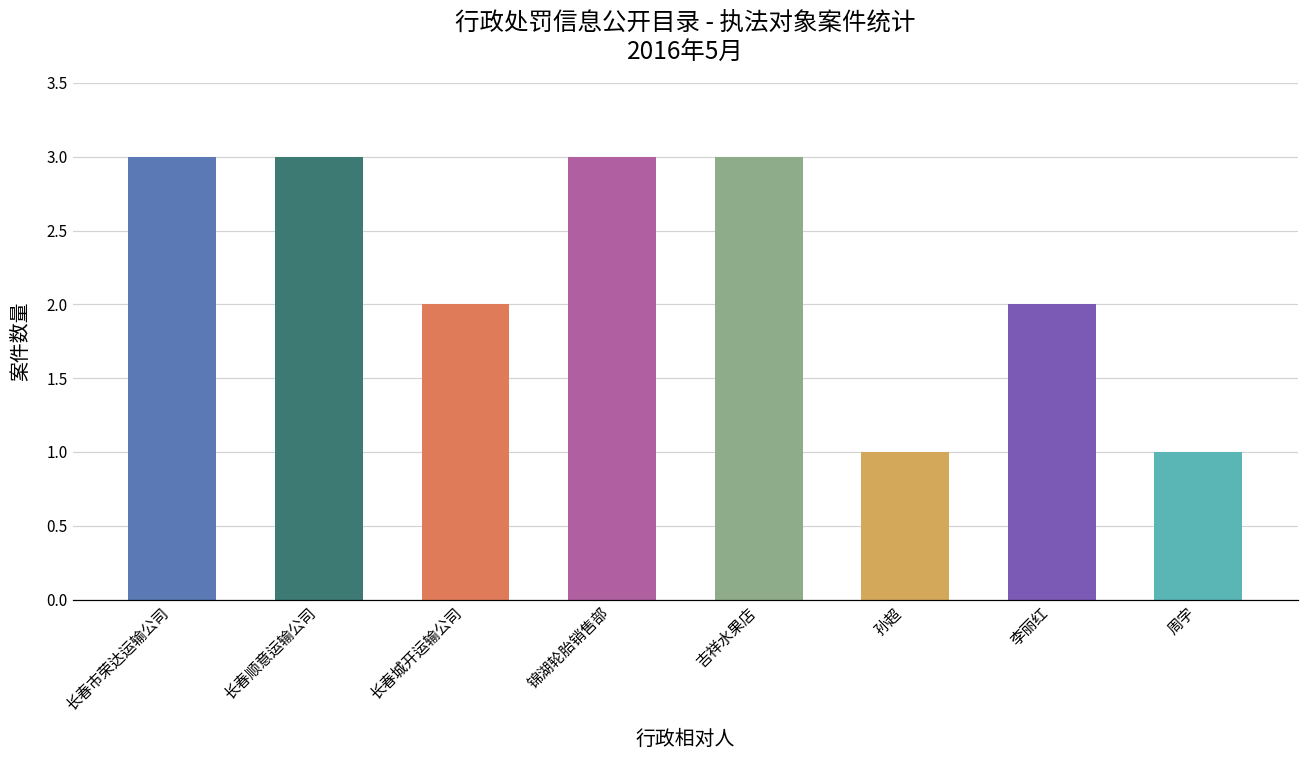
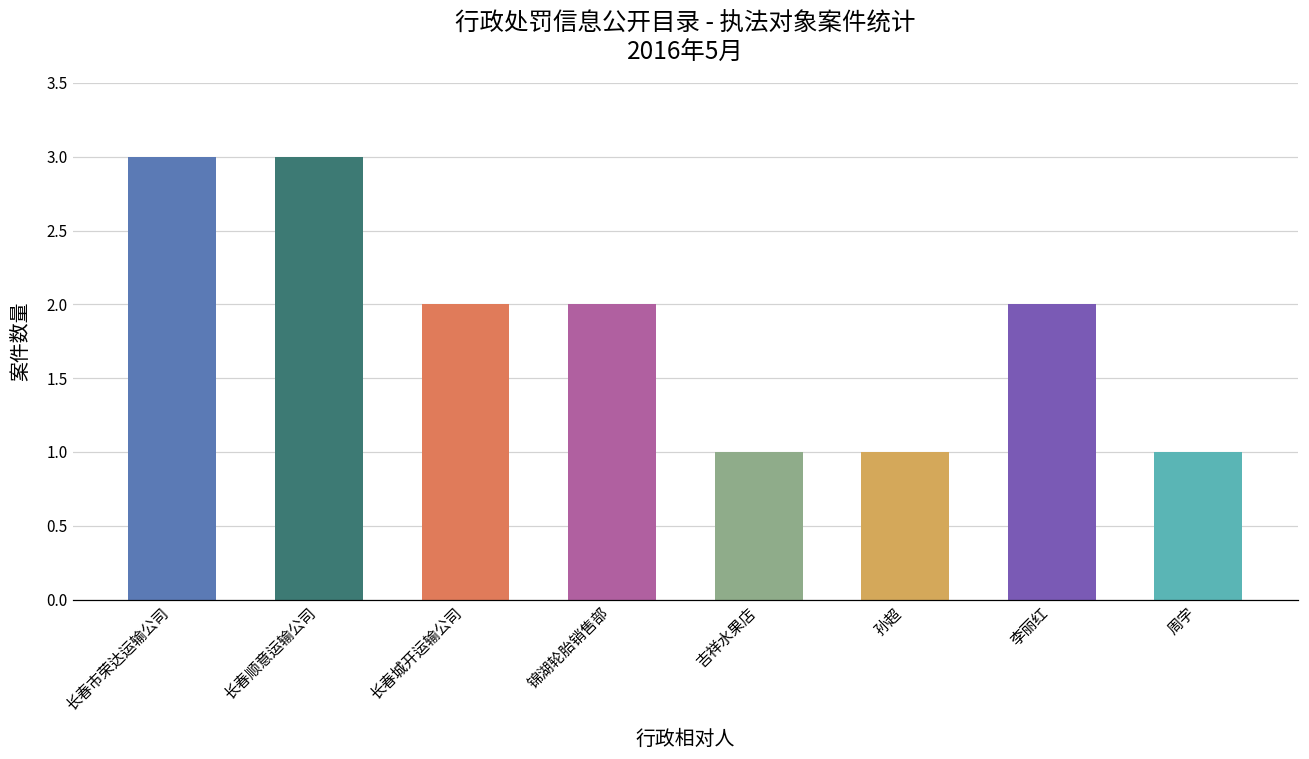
锦湖轮胎销售部: 3 -> 2
吉祥水果店: 3 -> 1
